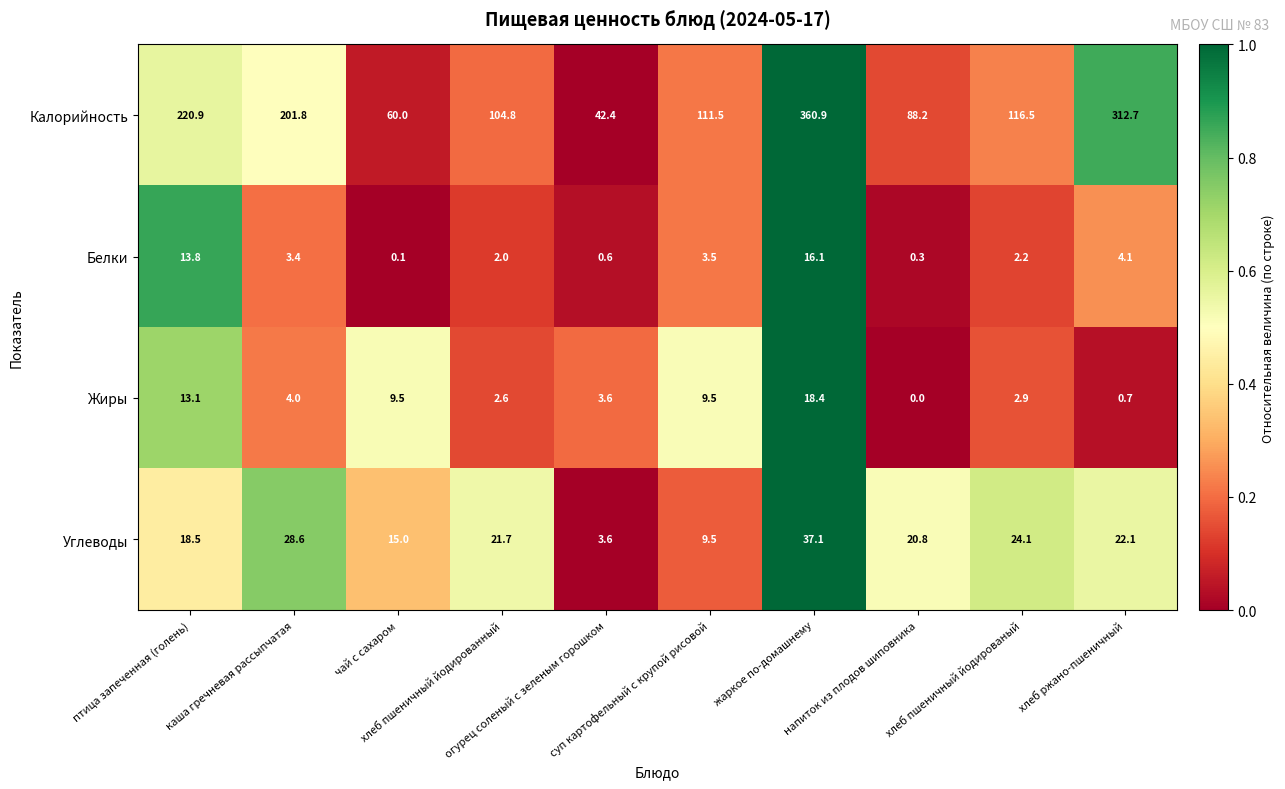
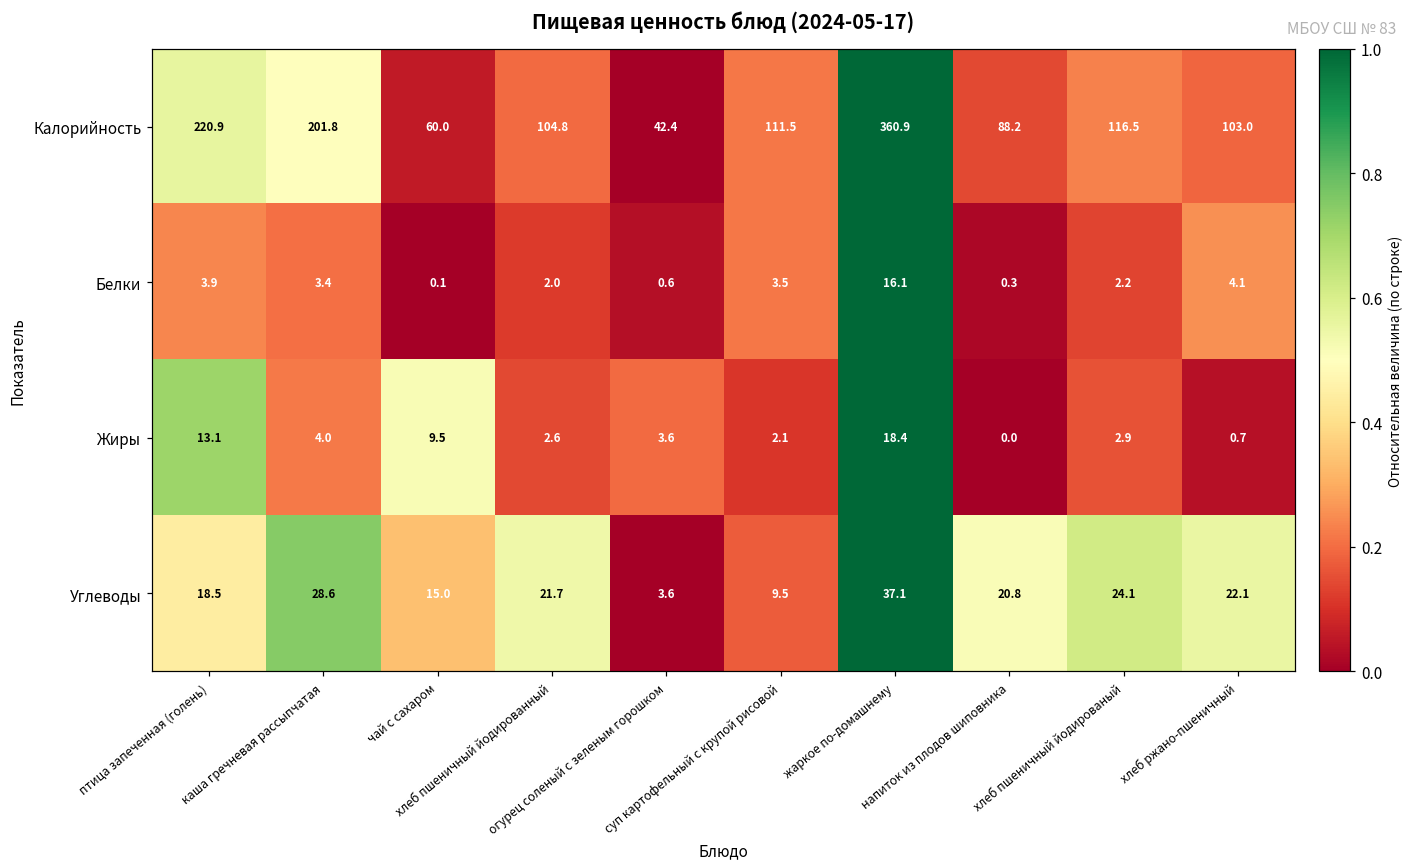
Калорийность, хлеб ржано-пшеничный: 312.7 -> 103.0
Белки, птица запеченная (голень): 13.8 -> 3.9
Жиры, суп картофельный с крупой рисовой: 9.5 -> 2.1
